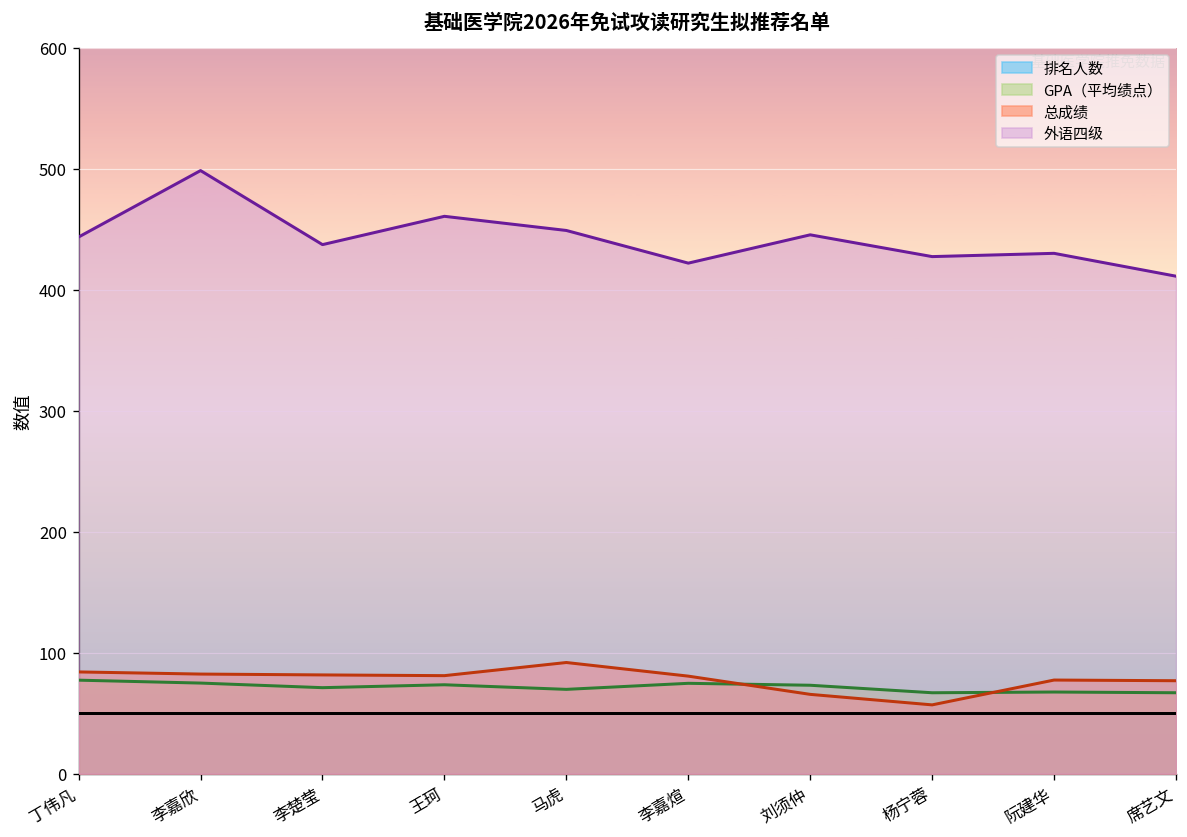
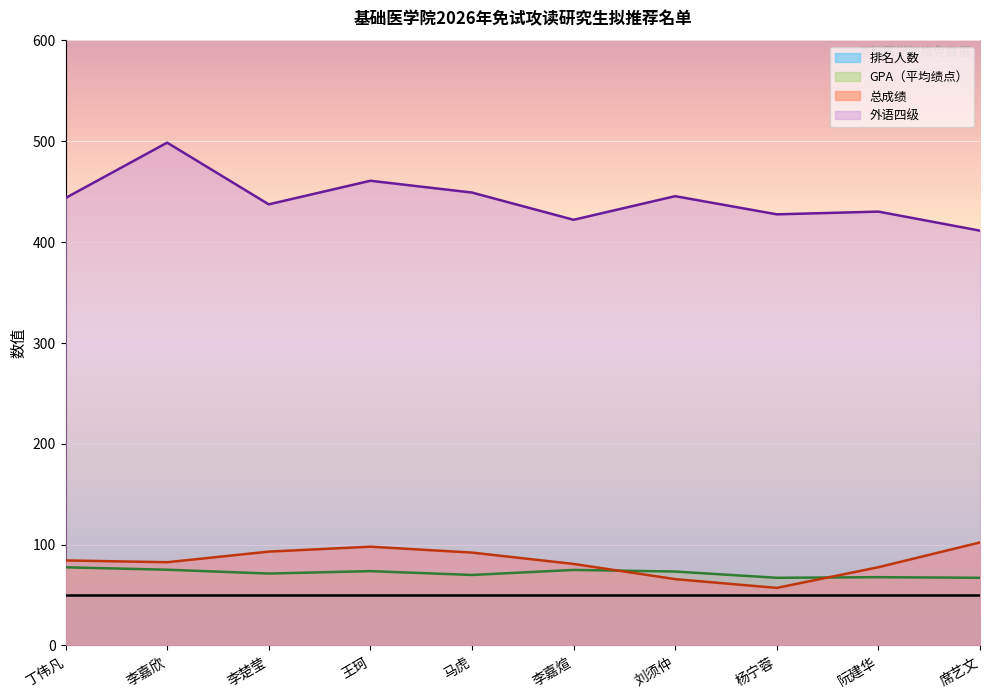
总成绩, 李楚莹: 82 -> 93
总成绩, 王珂: 81 -> 98
总成绩, 席艺文: 77 -> 102
